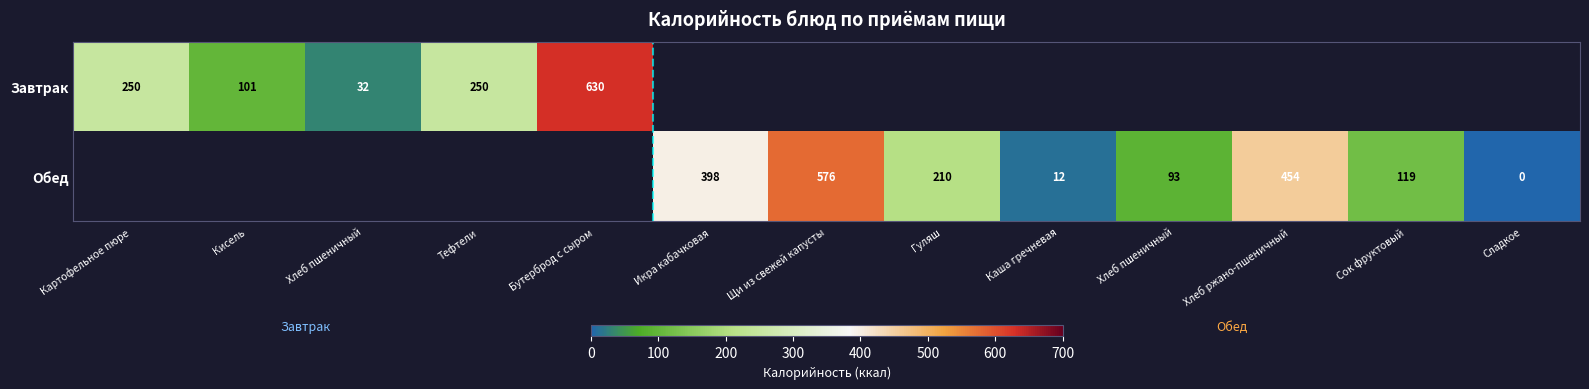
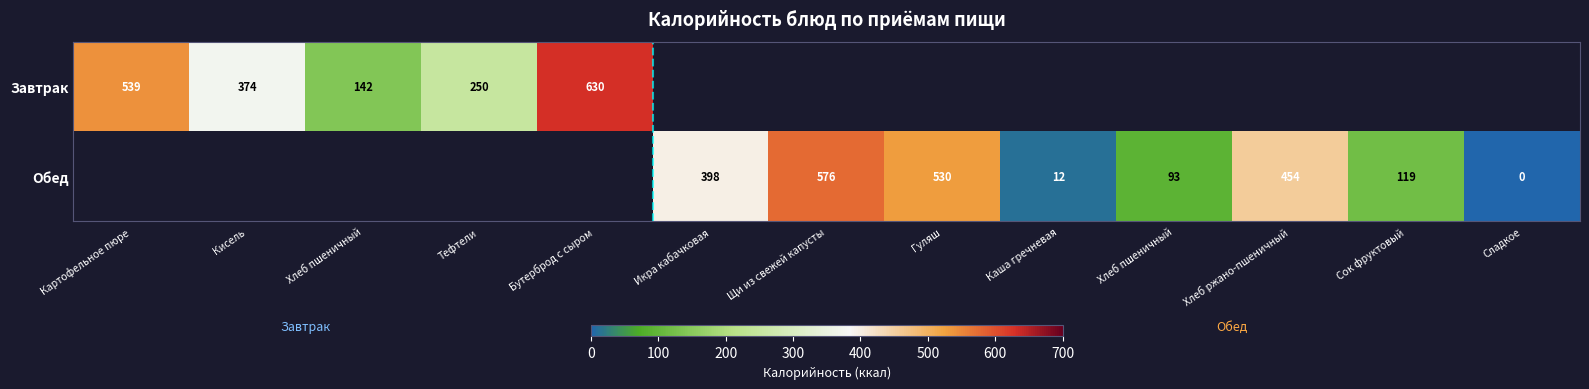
Завтрак, Картофельное пюре: 250 -> 539
Завтрак, Кисель: 101 -> 374
Завтрак, Хлеб пшеничный: 32 -> 142
Обед, Гуляш: 210 -> 530
